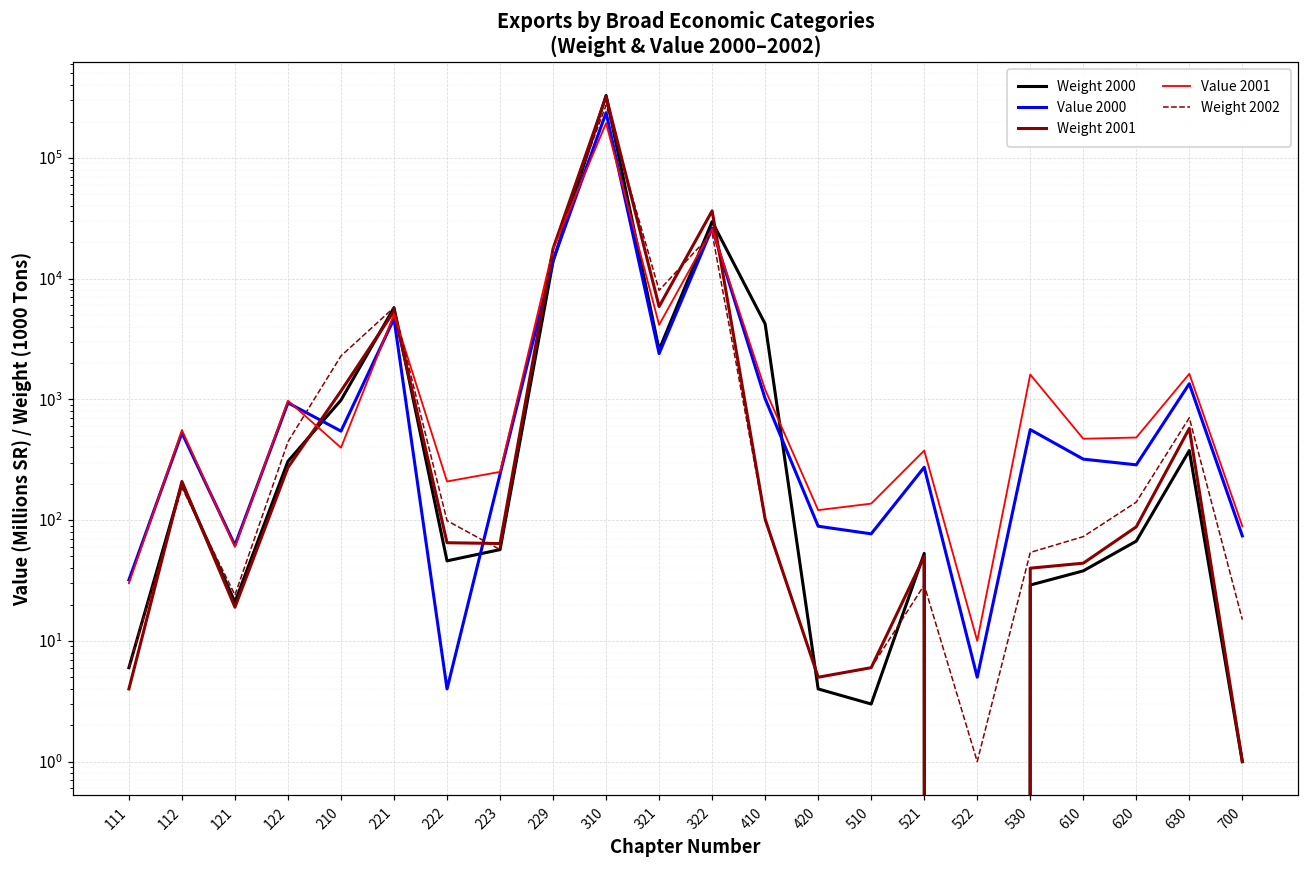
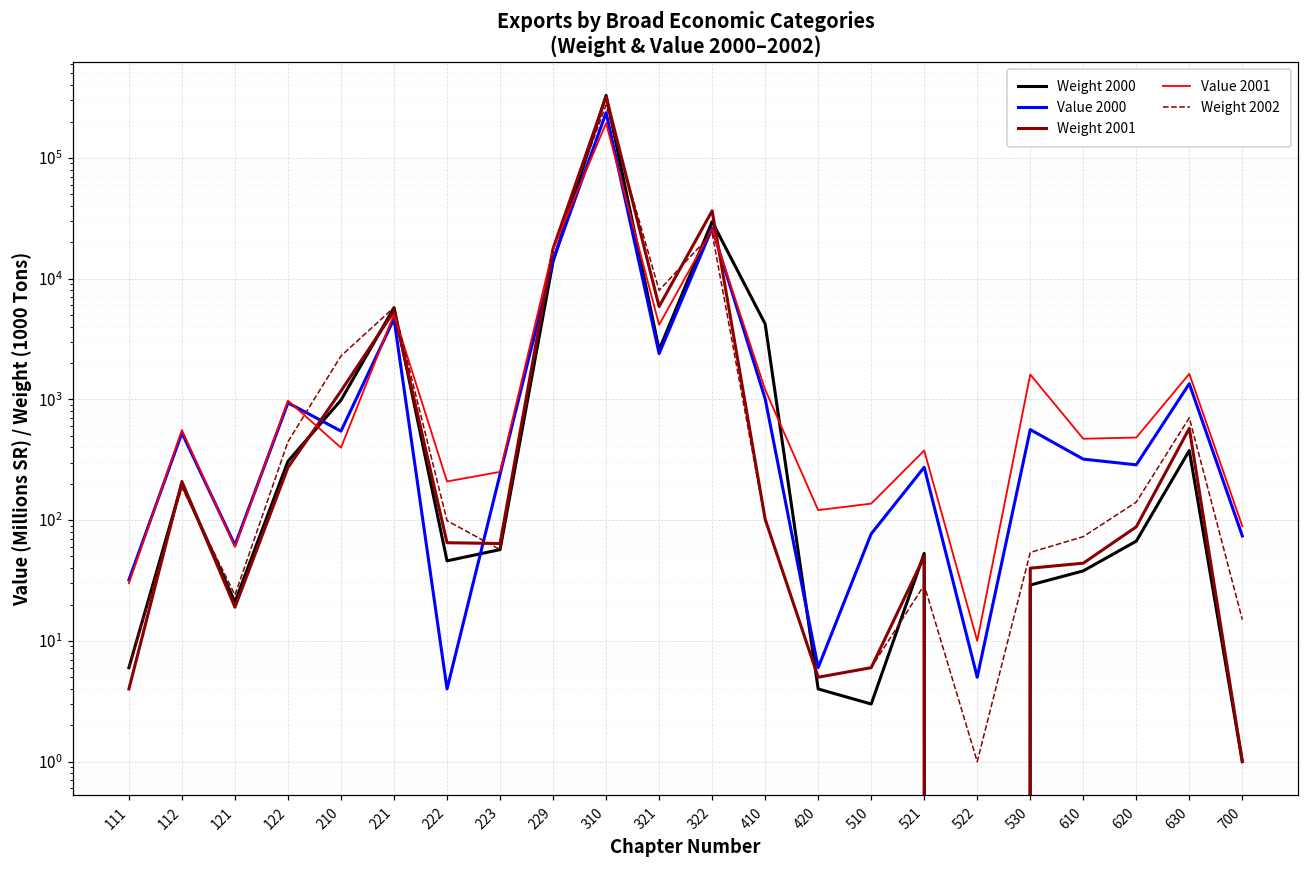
Value 2000, 420: 90 -> 6
